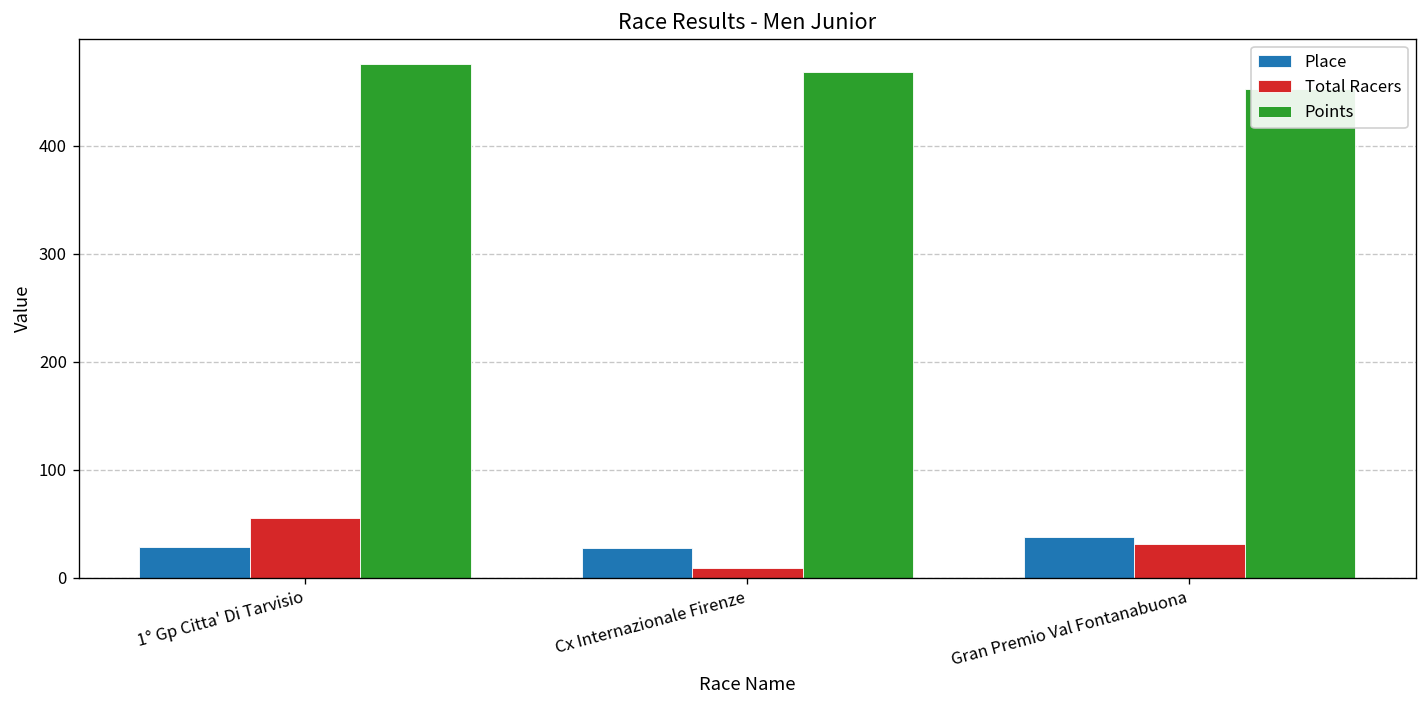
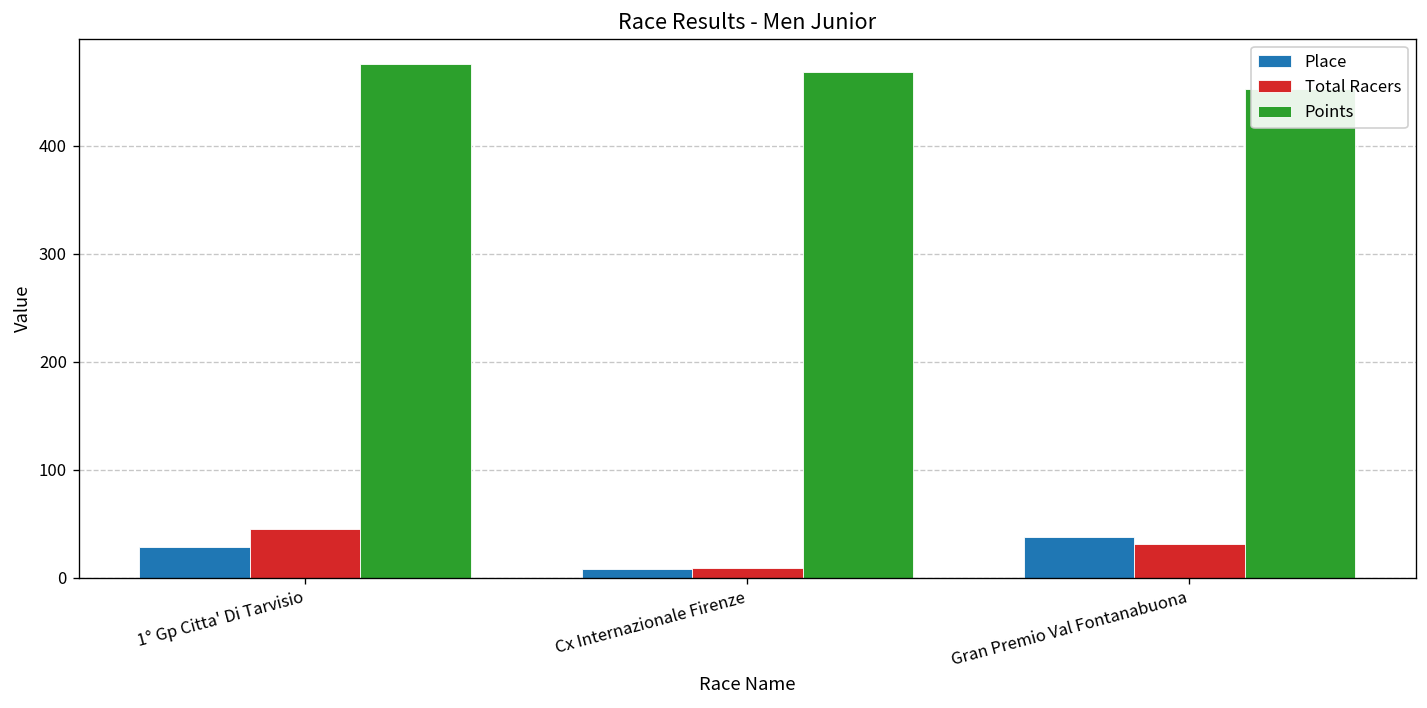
Total Racers, 1° Gp Citta' Di Tarvisio: 60 -> 50
Place, Cx Internazionale Firenze: 30 -> 10
